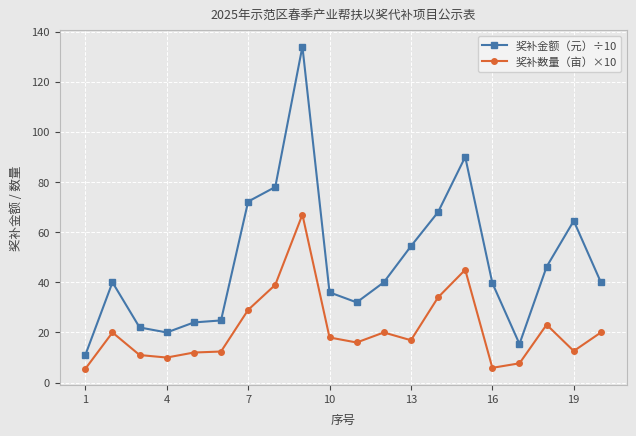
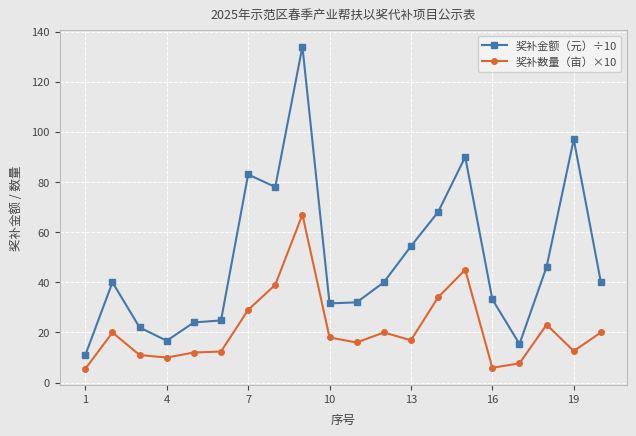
奖补金额（元）÷10, 4: 20 -> 17
奖补金额（元）÷10, 7: 72 -> 83
奖补金额（元）÷10, 10: 36 -> 32
奖补金额（元）÷10, 16: 40 -> 33
奖补金额（元）÷10, 19: 65 -> 97
